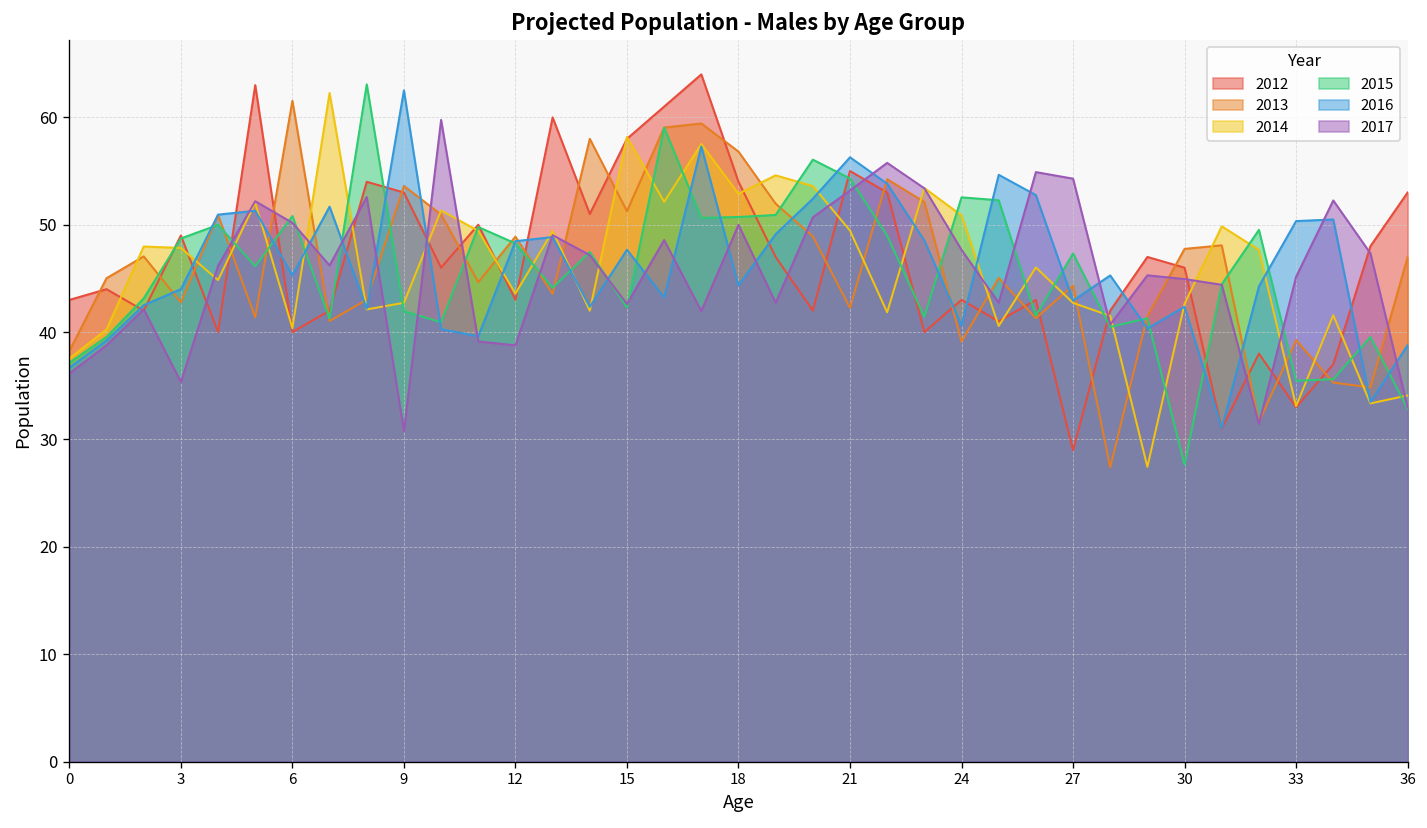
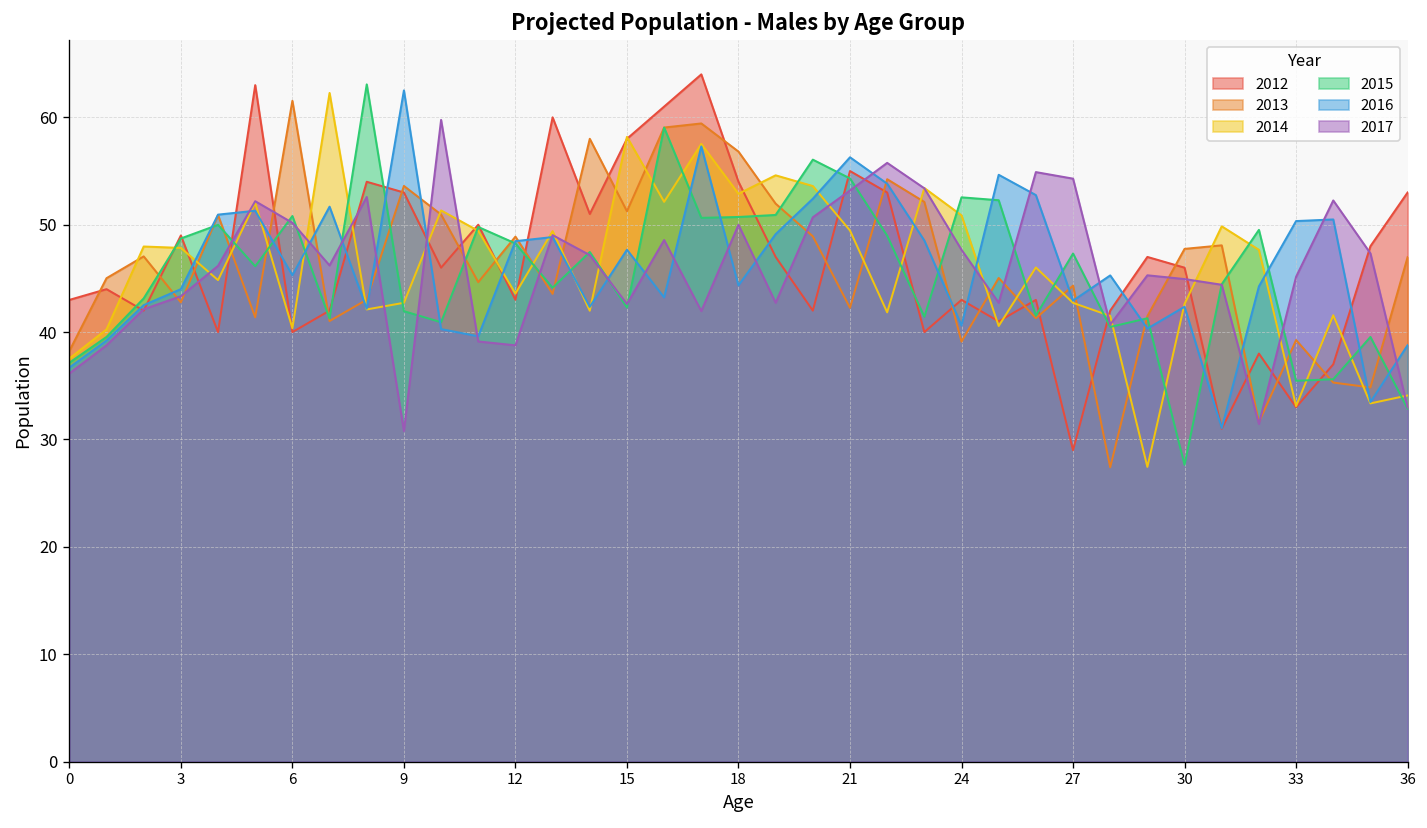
2017, 3: 35 -> 43
